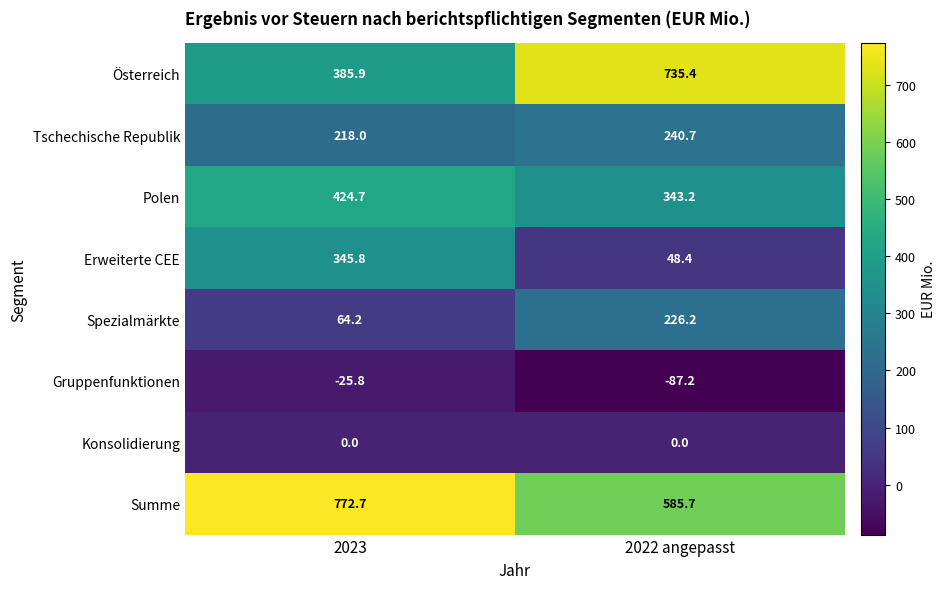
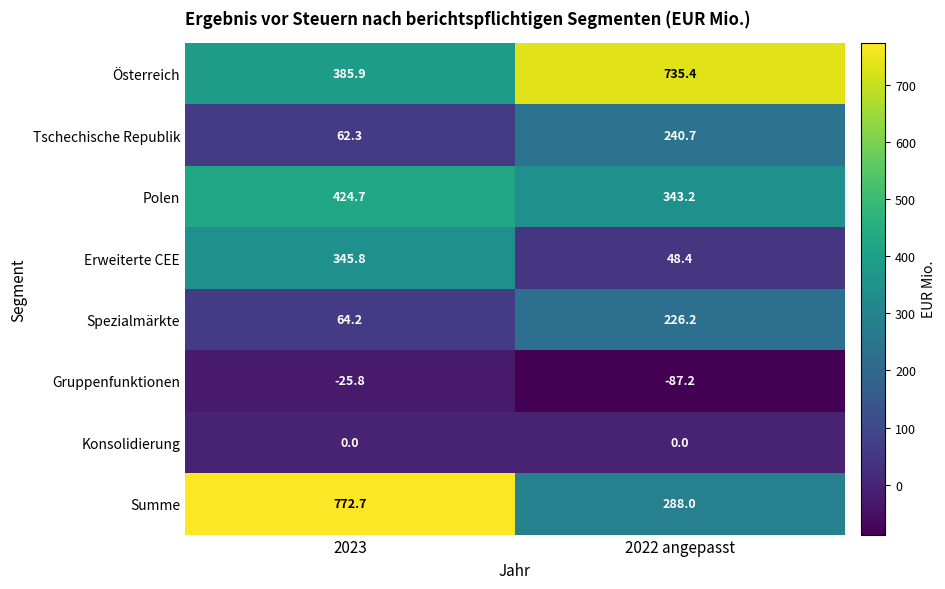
Tschechische Republik, 2023: 218.0 -> 62.3
Summe, 2022 angepasst: 585.7 -> 288.0
